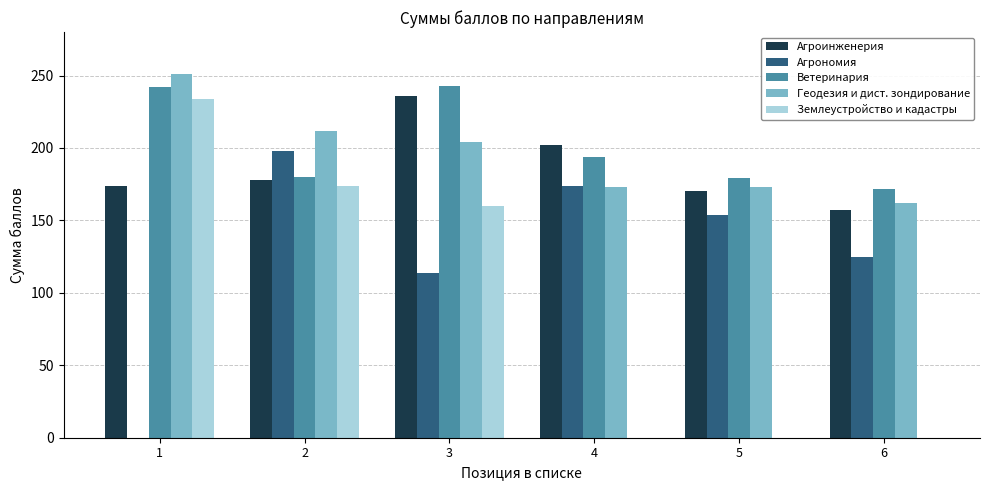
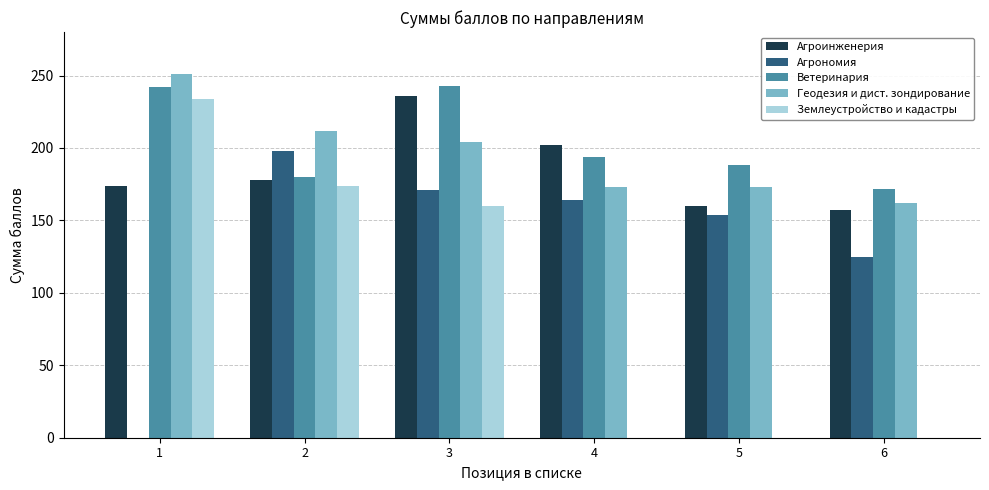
Агрономия, 3: 114 -> 171
Агрономия, 4: 174 -> 164
Агроинженерия, 5: 170 -> 160
Ветеринария, 5: 179 -> 188
